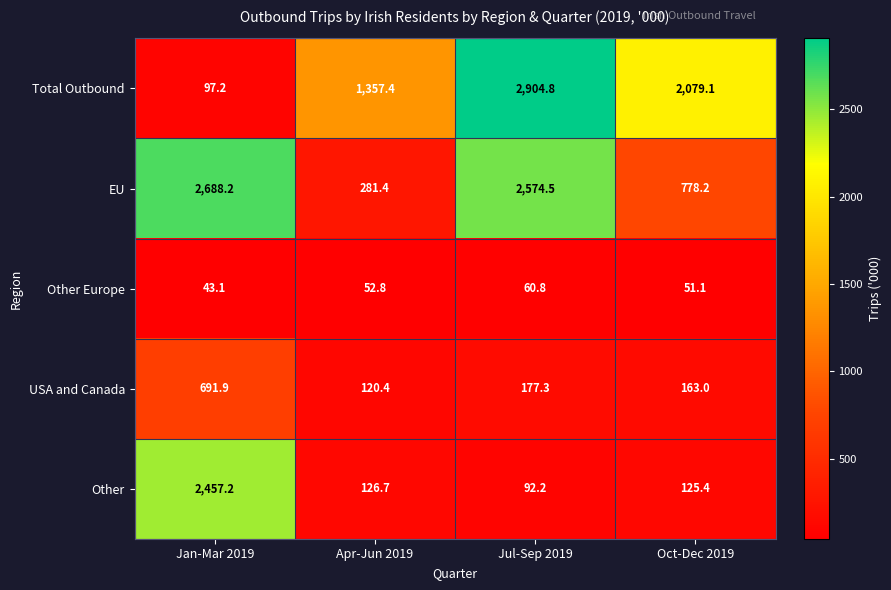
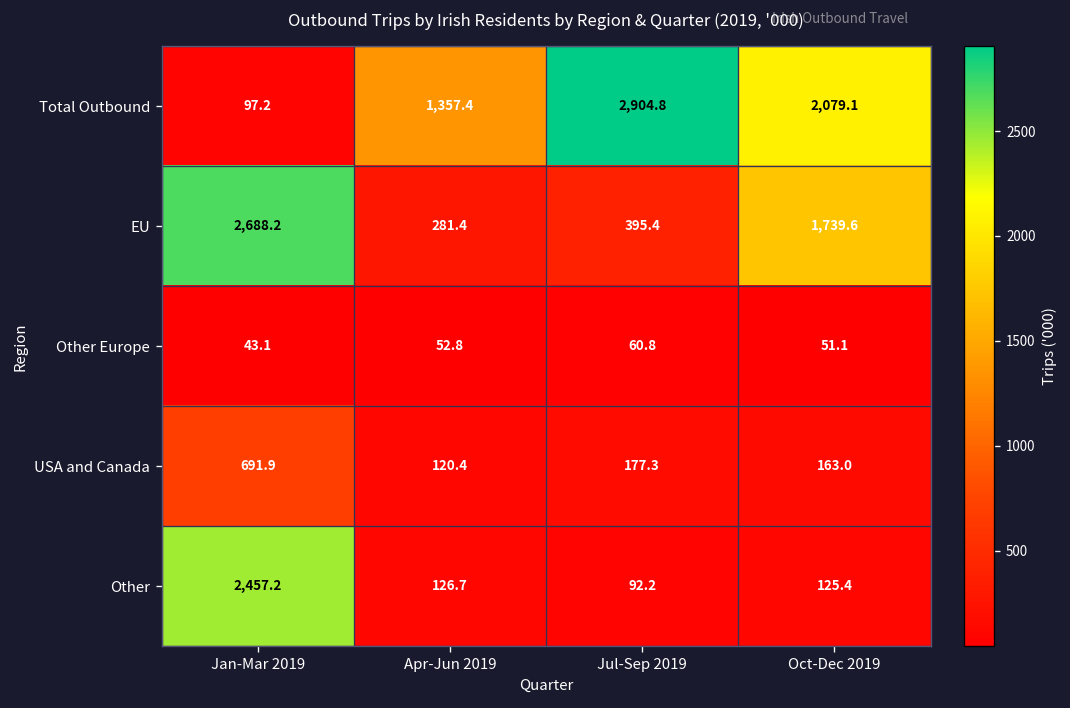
EU, Jul-Sep 2019: 2,574.5 -> 395.4
EU, Oct-Dec 2019: 778.2 -> 1,739.6
